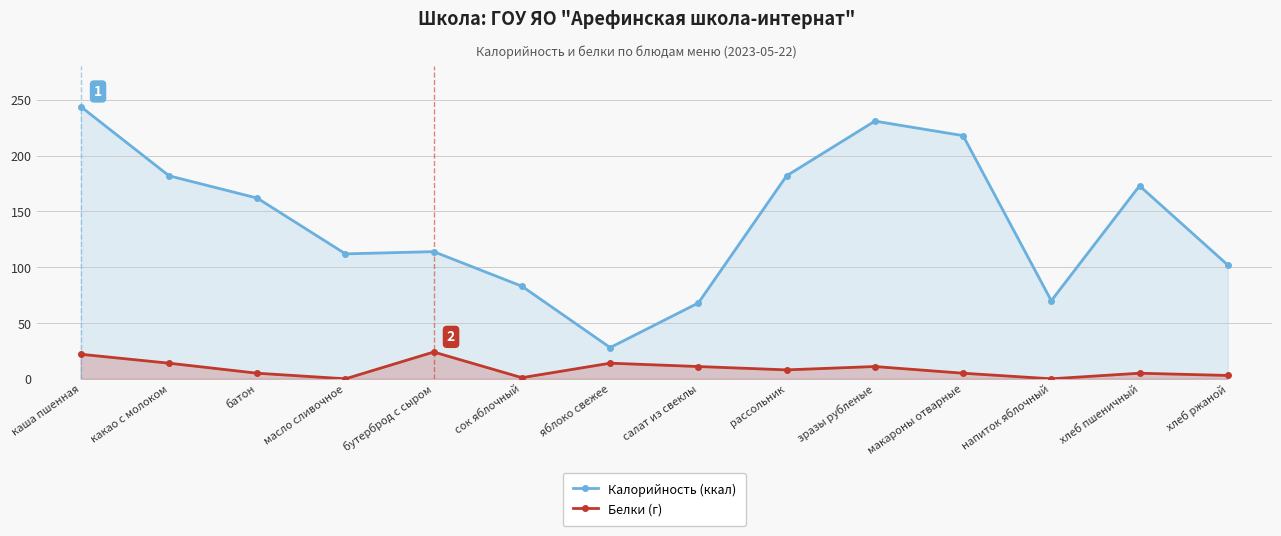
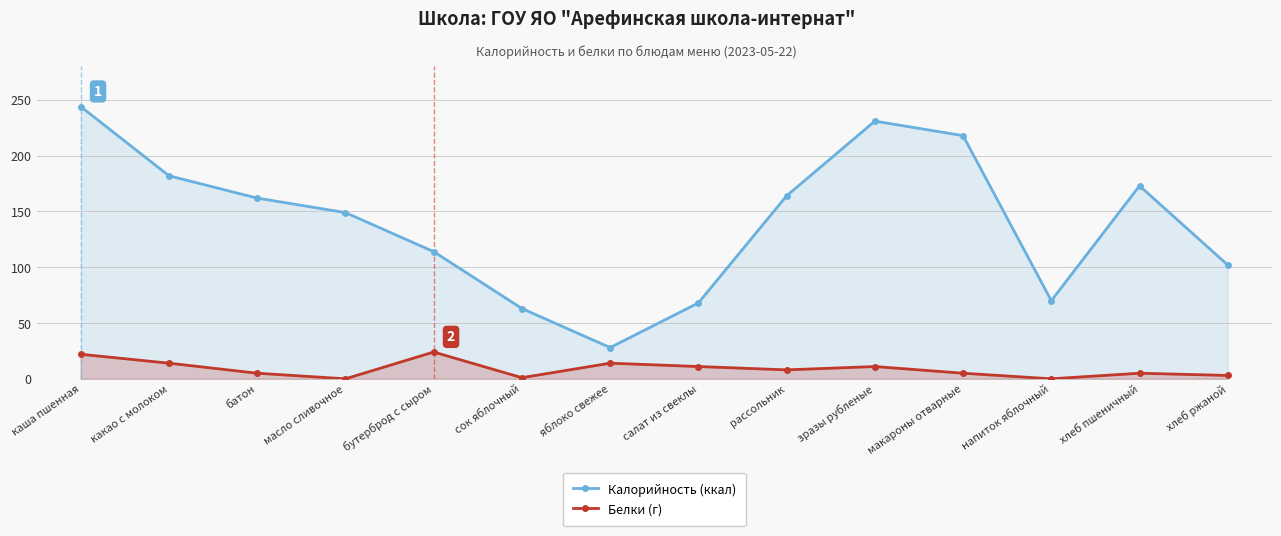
Калорийность (ккал), масло сливочное: 112 -> 149
Калорийность (ккал), сок яблочный: 83 -> 63
Калорийность (ккал), рассольник: 182 -> 164
